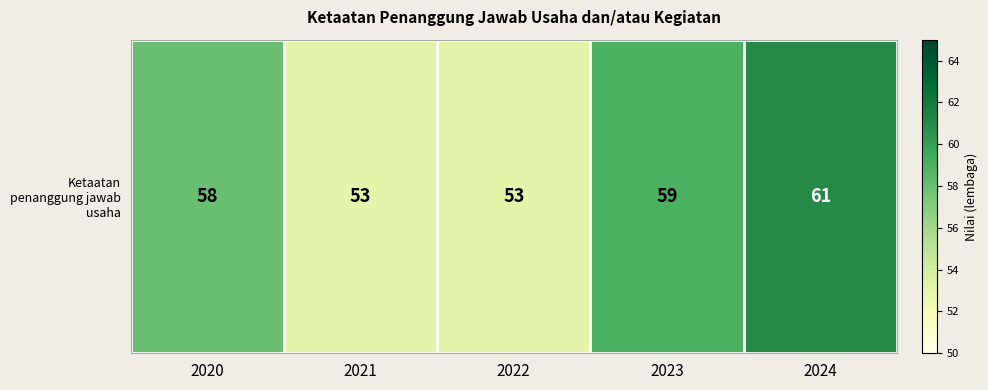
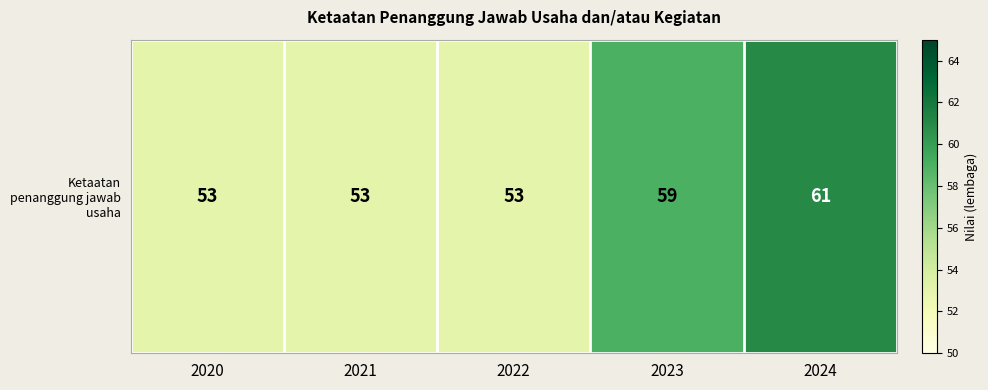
Ketaatan penanggung jawab usaha, 2020: 58 -> 53
